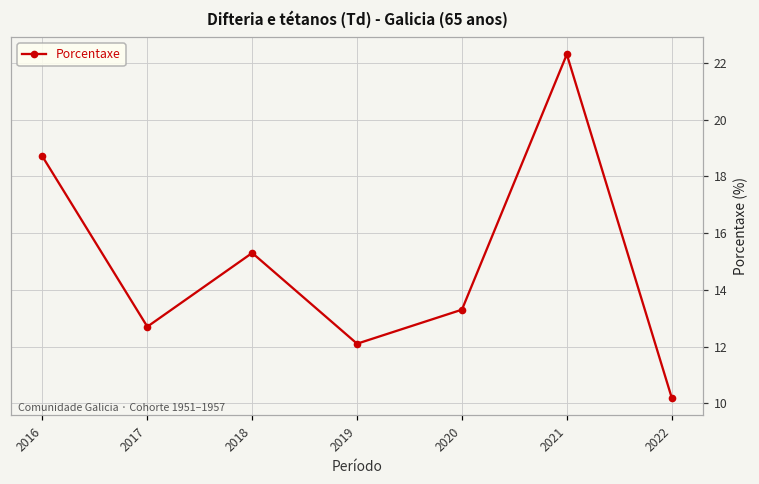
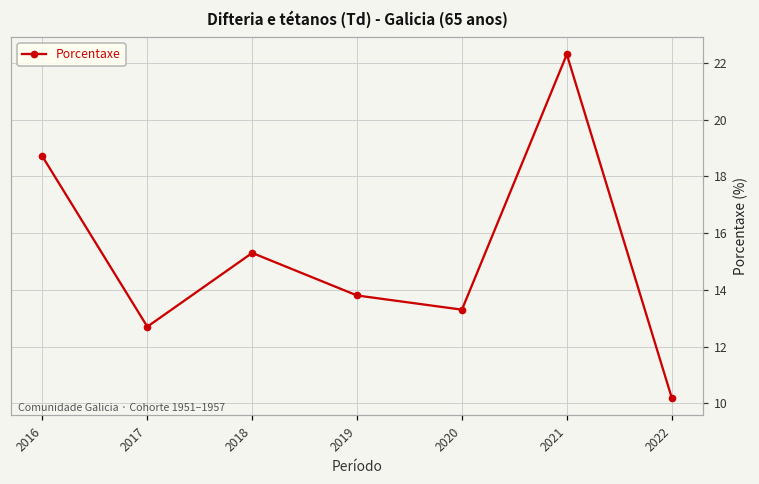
2019: 12.1 -> 13.8
